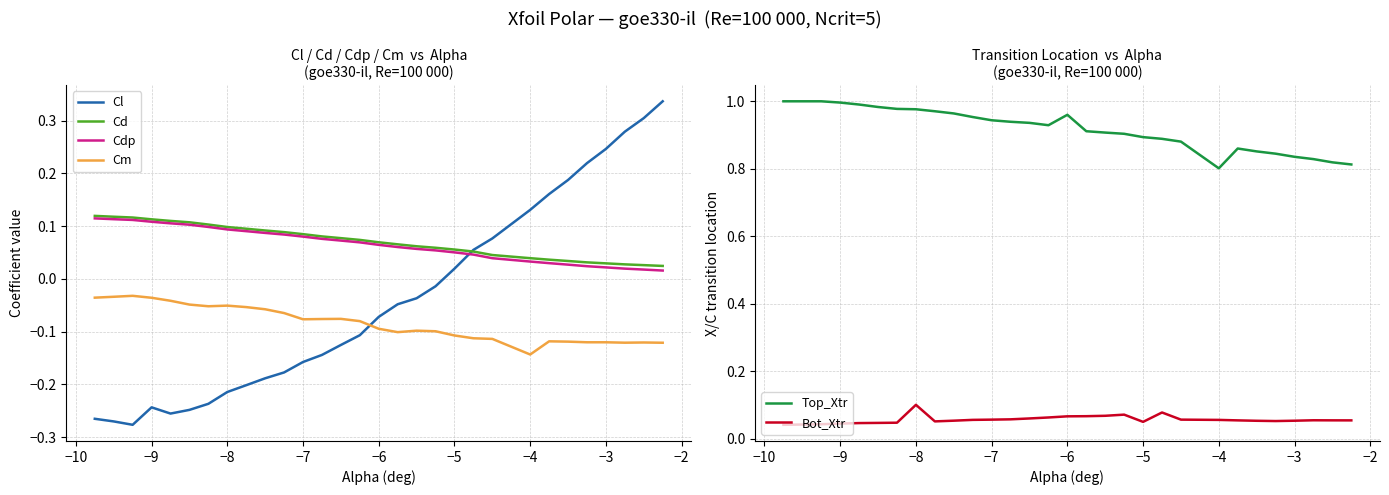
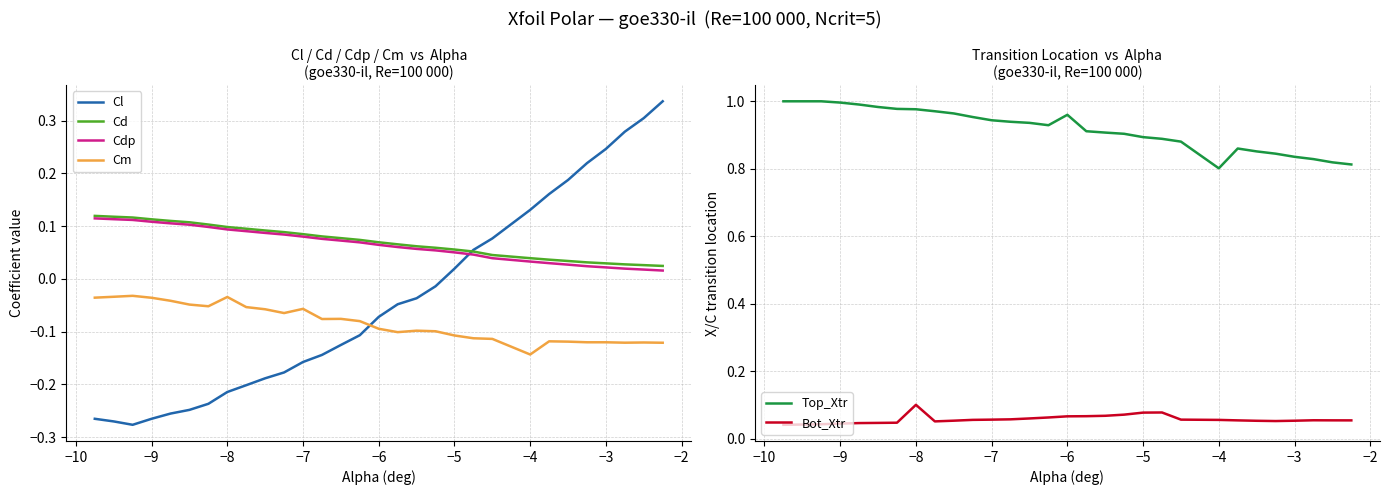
Cl / Cd / Cdp / Cm vs Alpha (goe330-il, Re=100 000), Cl, −9: -0.24 -> -0.27
Cl / Cd / Cdp / Cm vs Alpha (goe330-il, Re=100 000), Cm, −8: -0.05 -> -0.03
Cl / Cd / Cdp / Cm vs Alpha (goe330-il, Re=100 000), Cm, −7: -0.08 -> -0.06
Transition Location vs Alpha (goe330-il, Re=100 000), Bot_Xtr, −5: 0.05 -> 0.08
